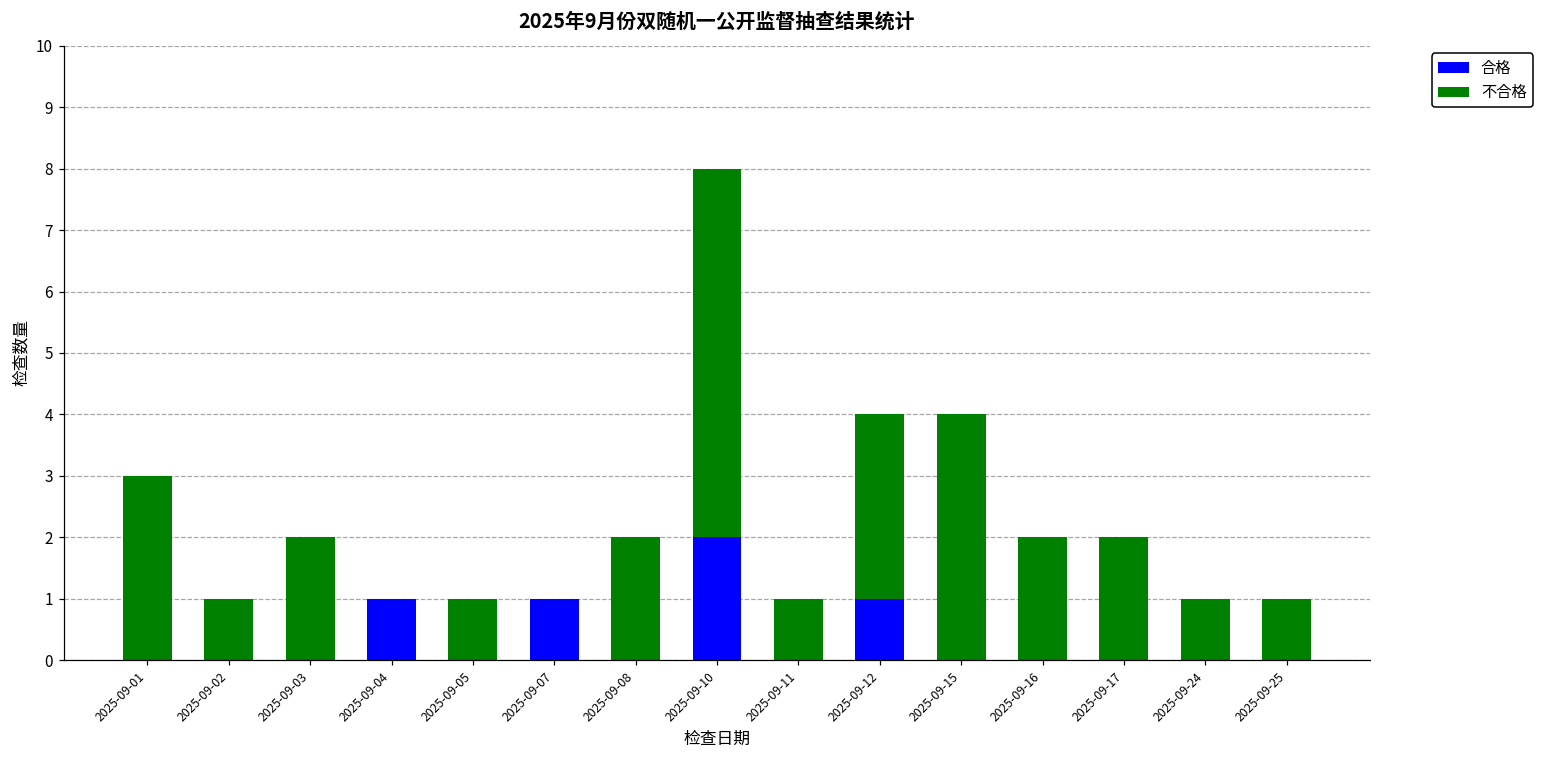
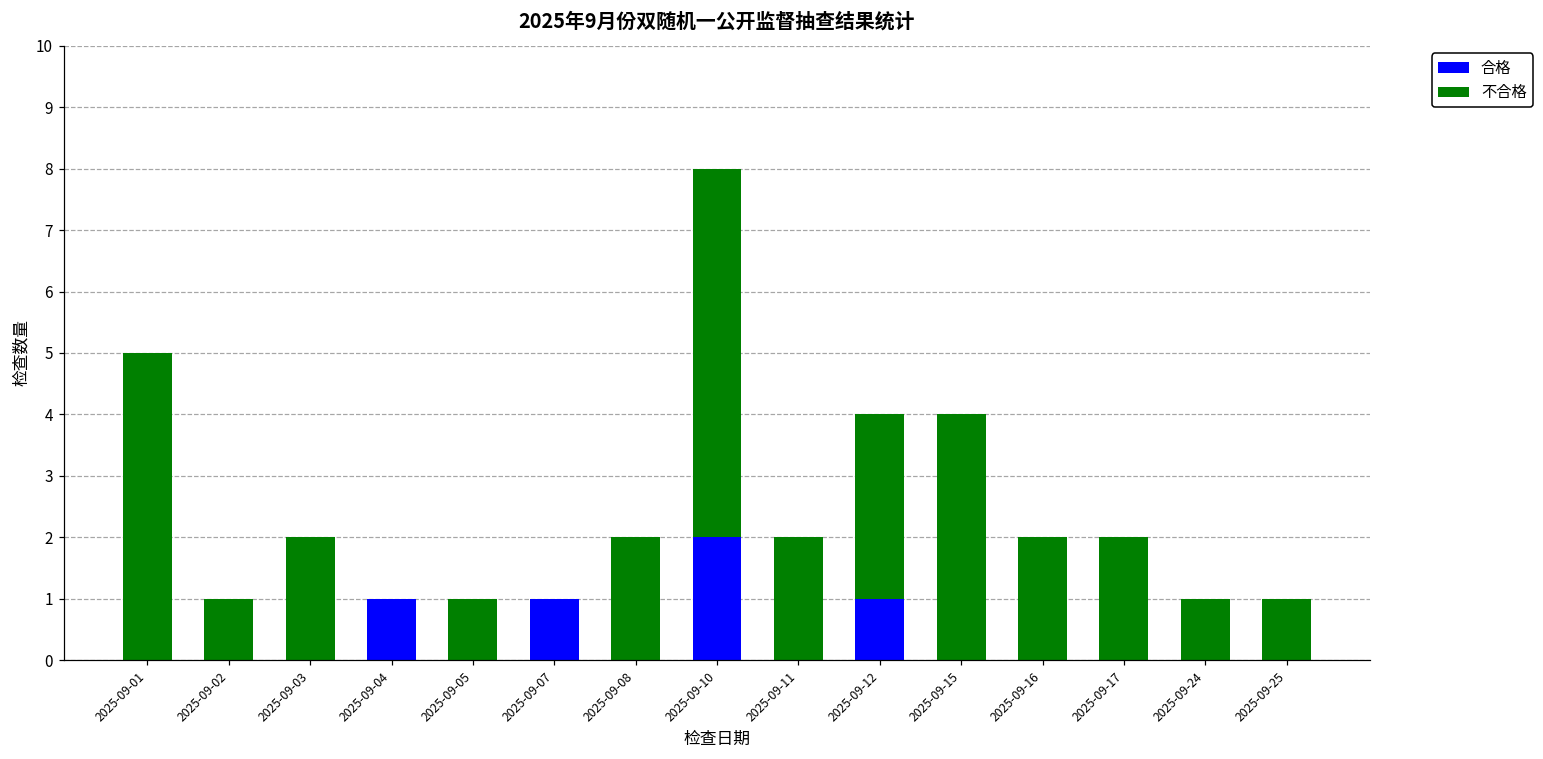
不合格, 2025-09-01: 3 -> 5
不合格, 2025-09-11: 1 -> 2
